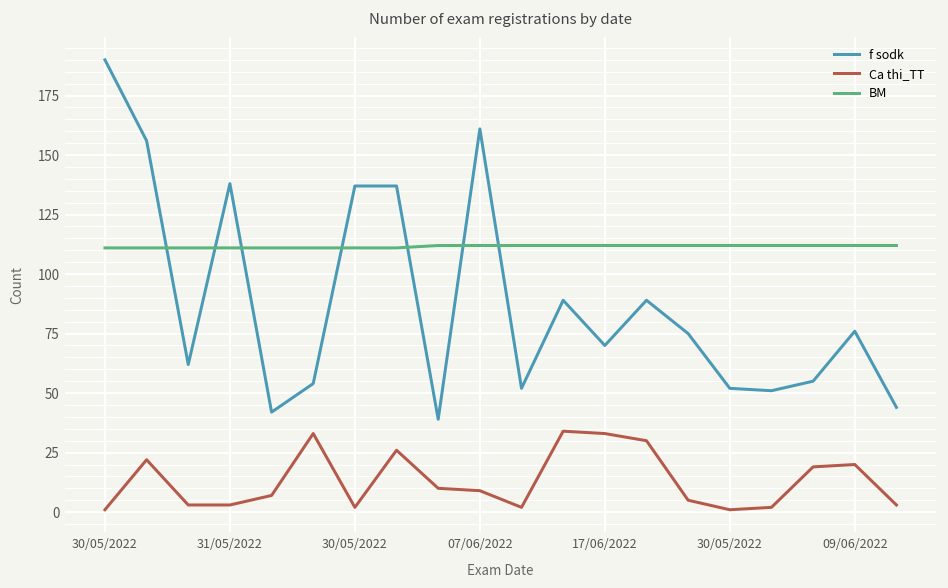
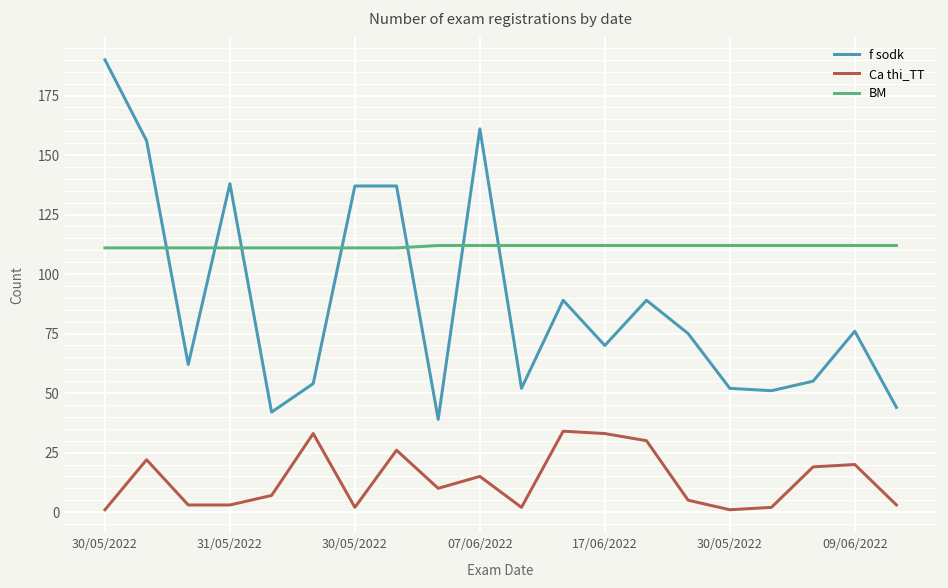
Ca thi_TT, 07/06/2022: 9 -> 15
